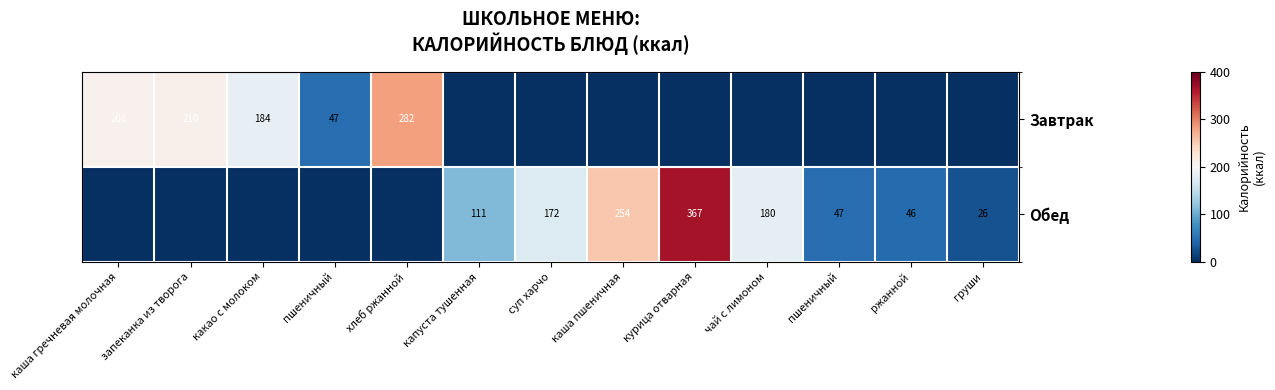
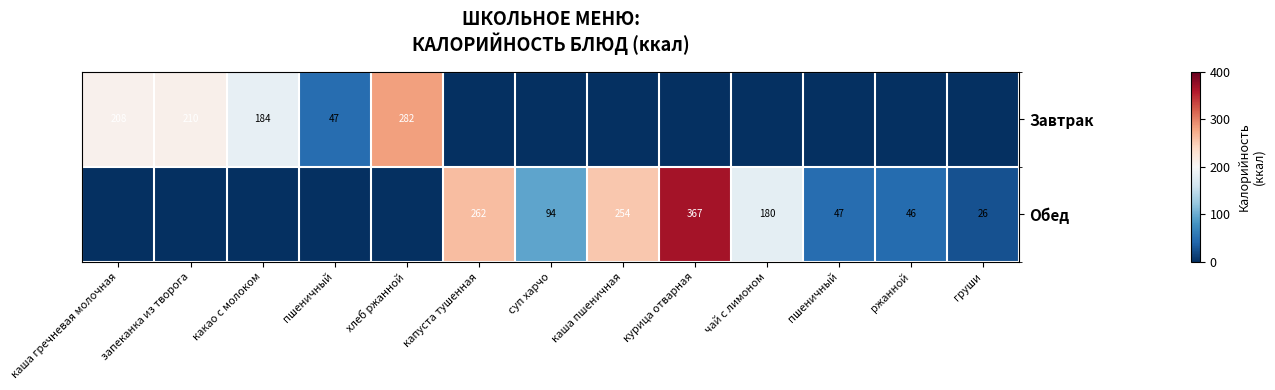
Обед, капуста тушенная: 111 -> 262
Обед, суп харчо: 172 -> 94
